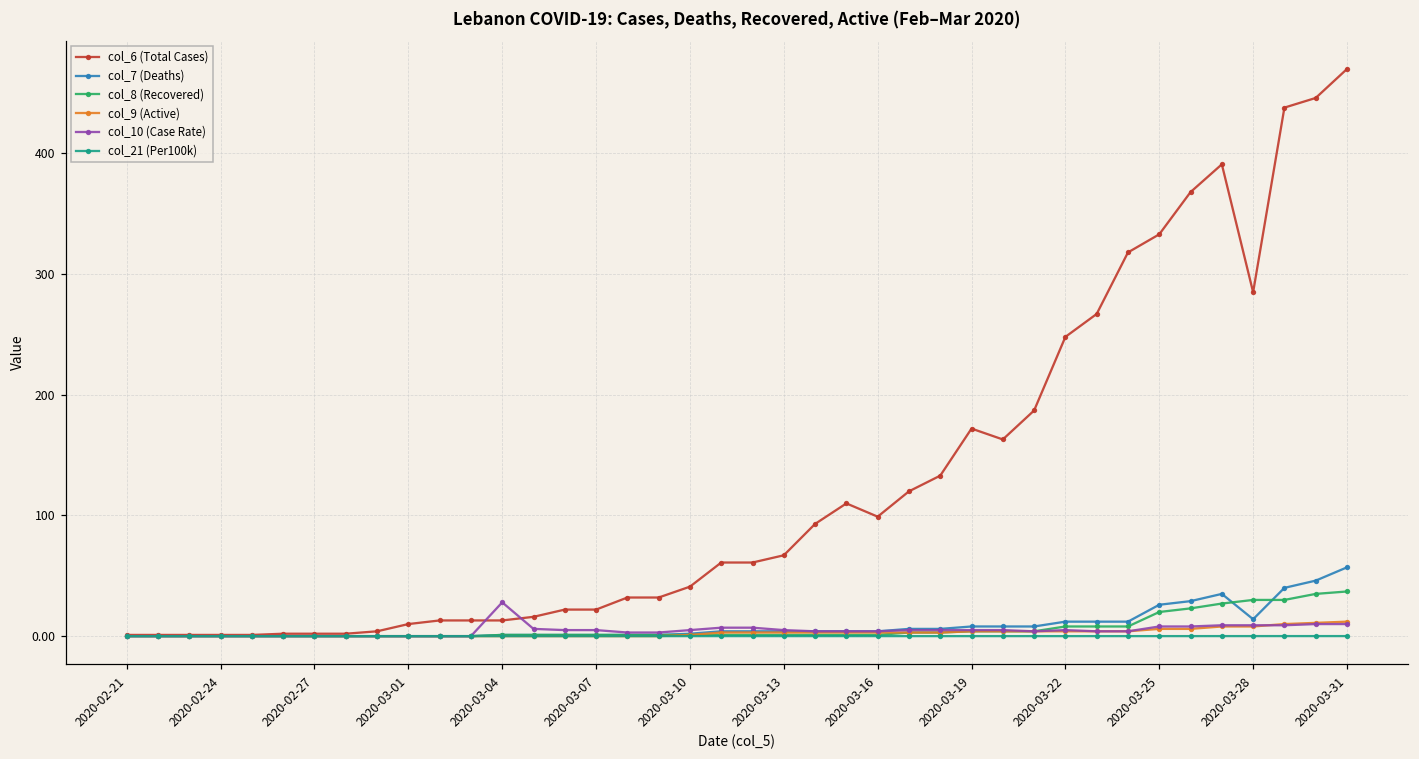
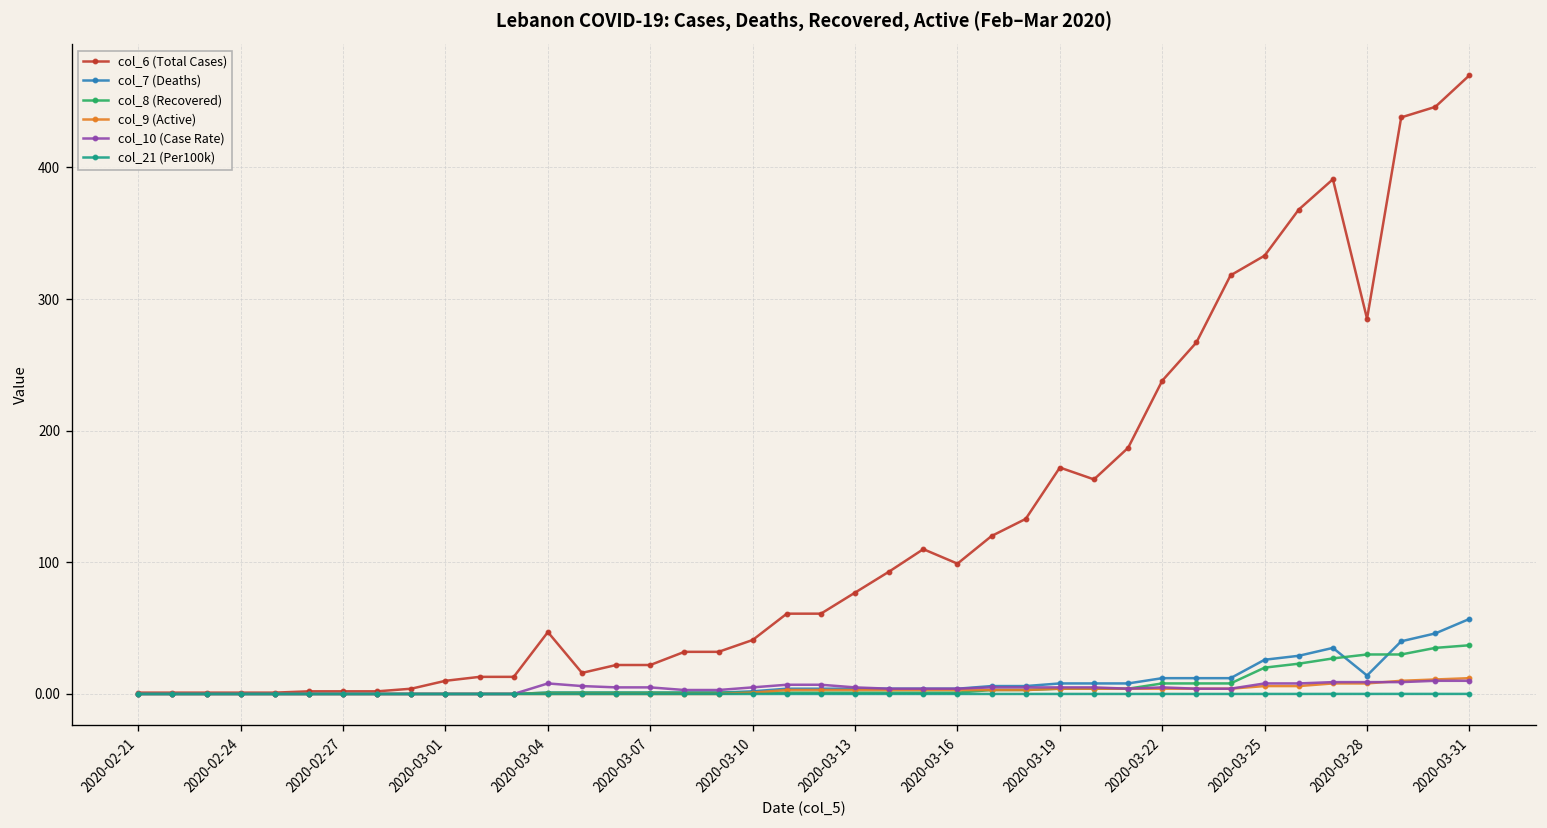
col_6 (Total Cases), 2020-03-04: 13 -> 47
col_10 (Case Rate), 2020-03-04: 28 -> 8
col_6 (Total Cases), 2020-03-13: 67 -> 77
col_6 (Total Cases), 2020-03-22: 248 -> 238
